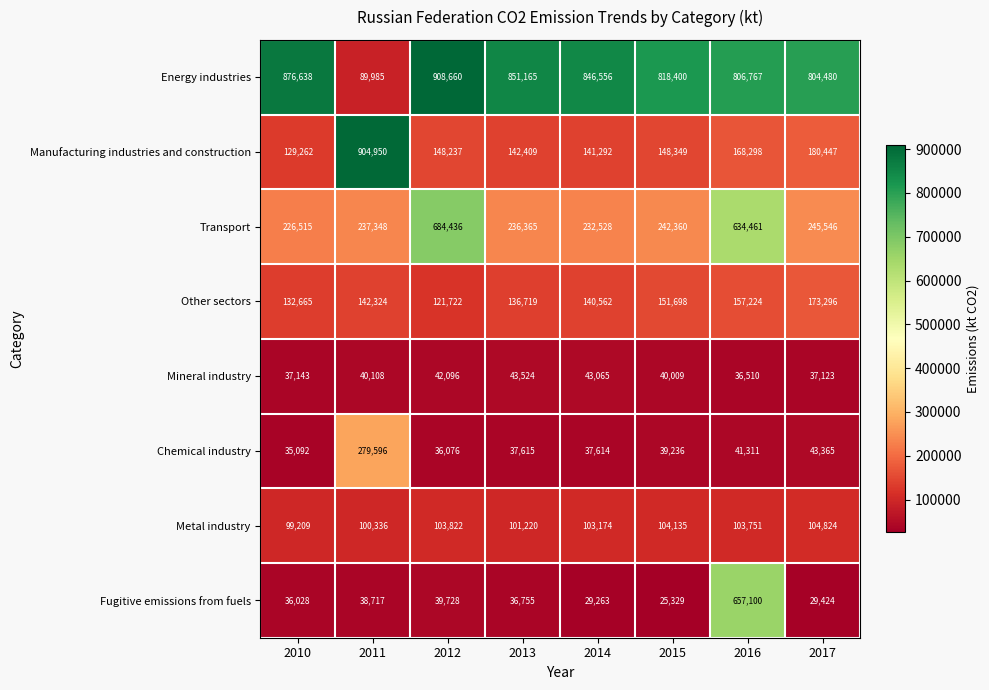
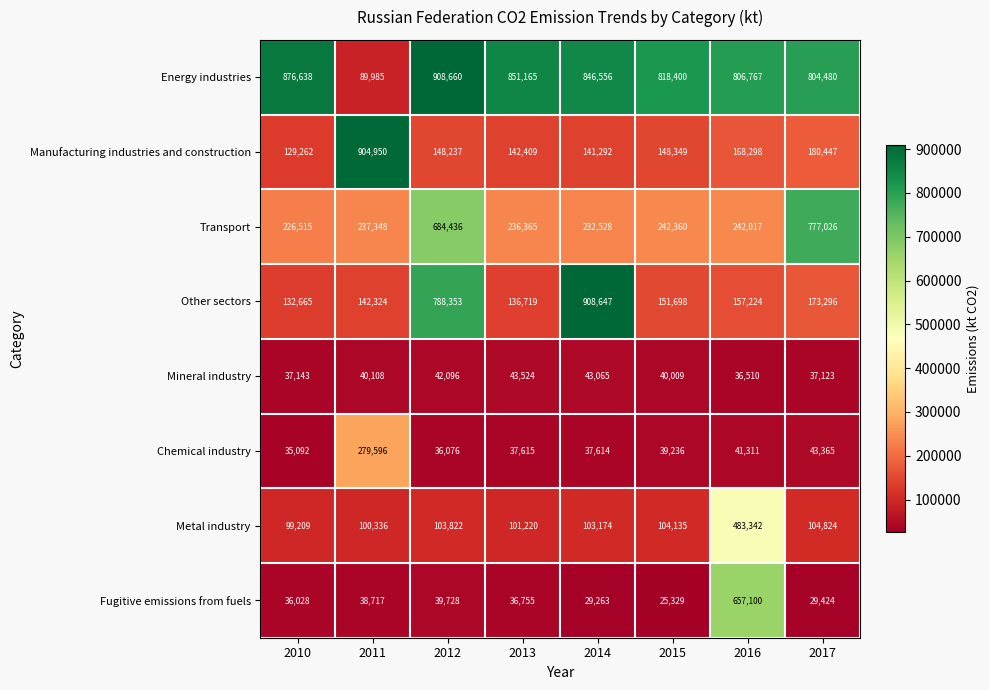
Transport, 2016: 634,461 -> 242,017
Transport, 2017: 245,546 -> 777,026
Other sectors, 2012: 121,722 -> 788,353
Other sectors, 2014: 140,562 -> 908,647
Metal industry, 2016: 103,751 -> 483,342
